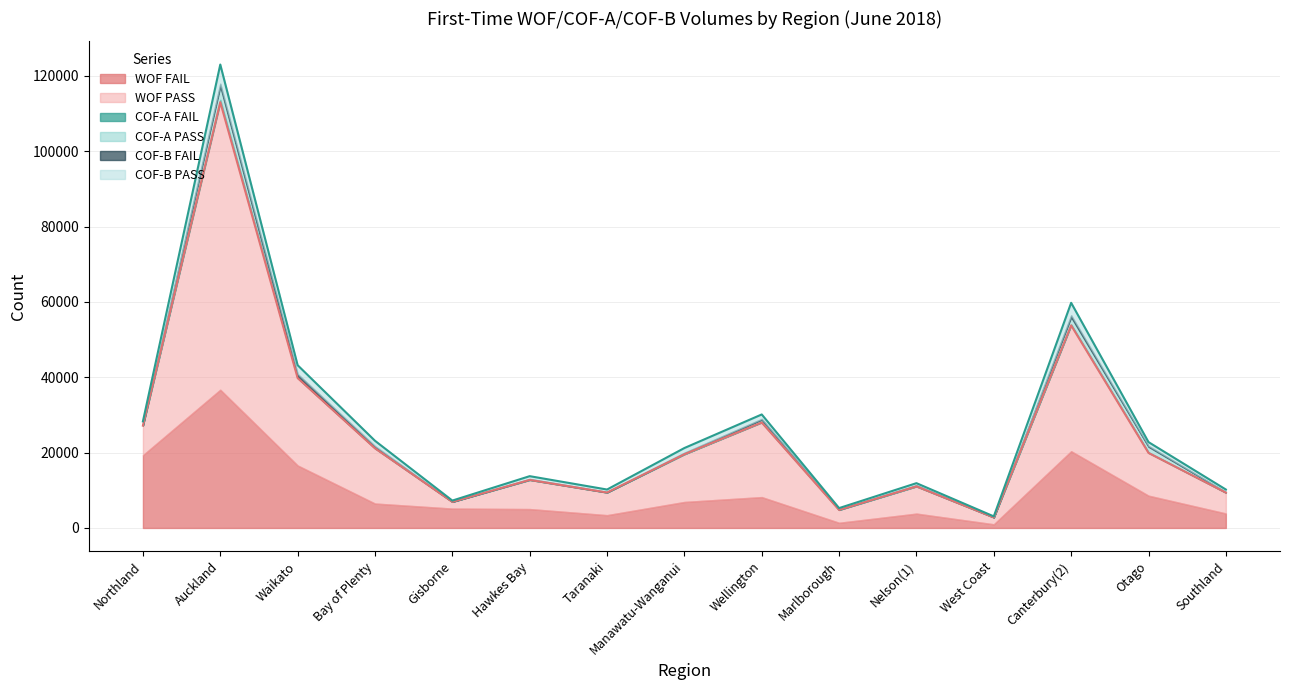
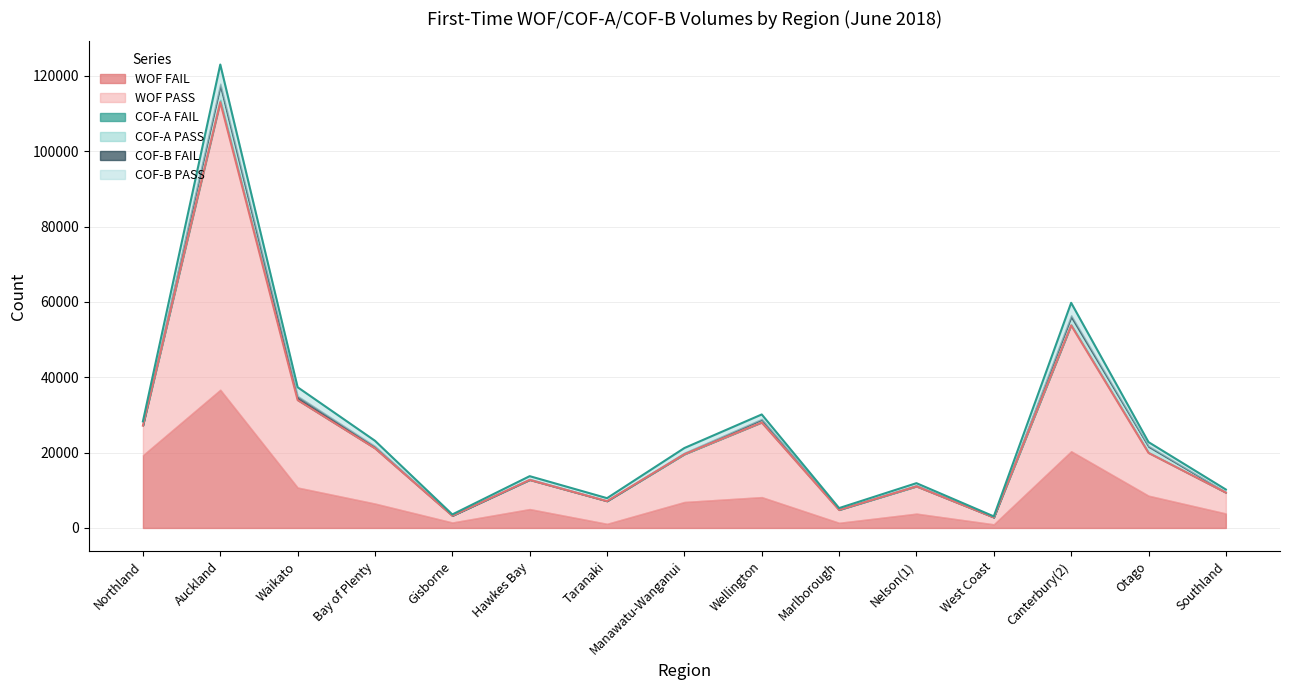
WOF FAIL, Waikato: 17000 -> 11000
WOF FAIL, Gisborne: 5000 -> 1000
WOF FAIL, Taranaki: 3000 -> 1000
